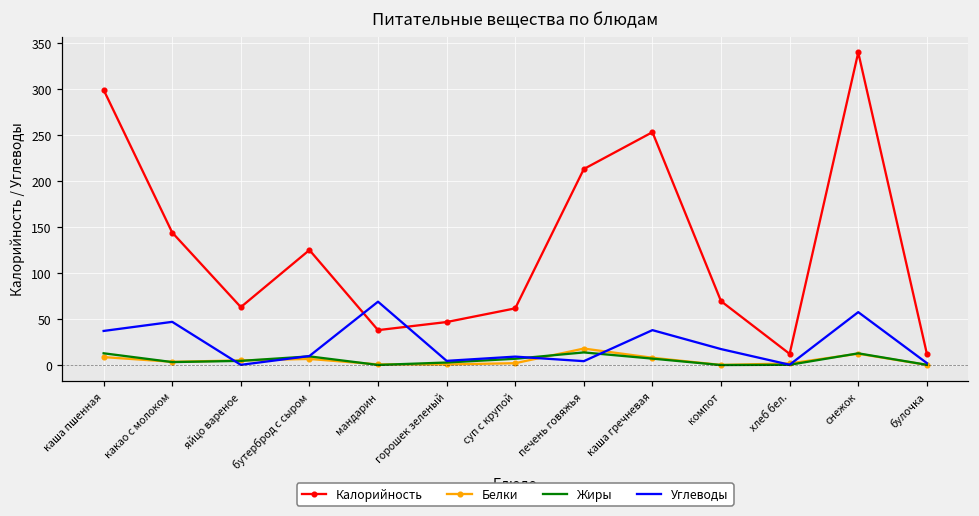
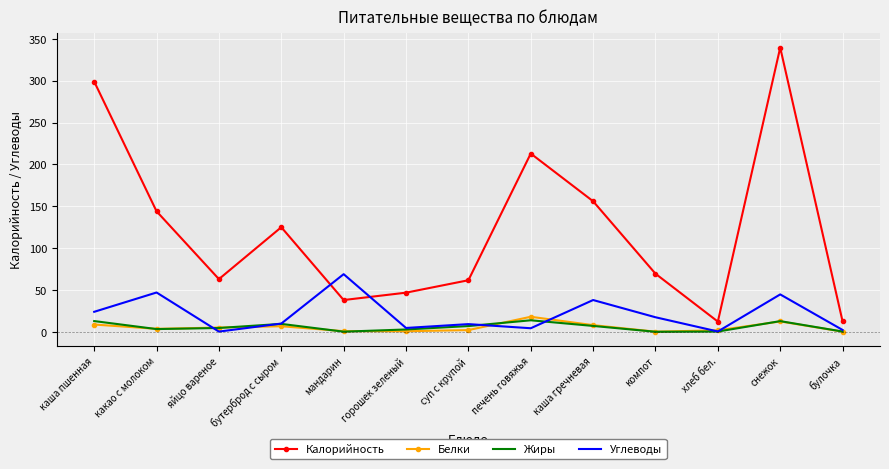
Углеводы, каша пшенная: 40 -> 20
Калорийность, каша гречневая: 250 -> 160
Углеводы, снежок: 60 -> 40
